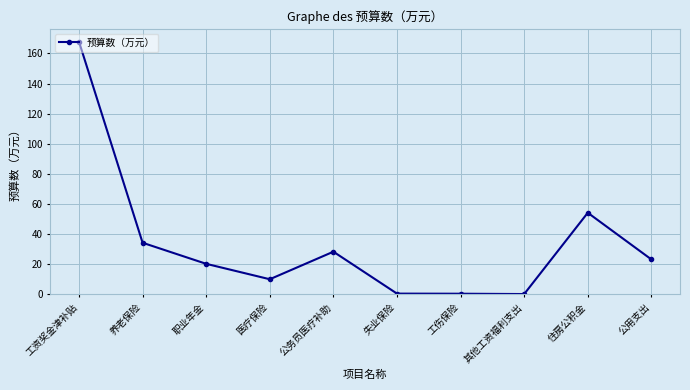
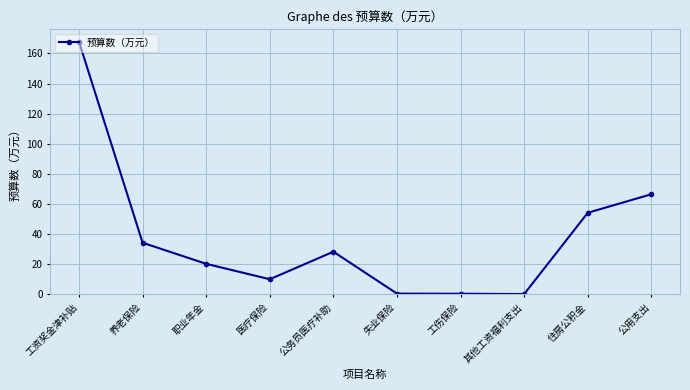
公用支出: 23 -> 67
